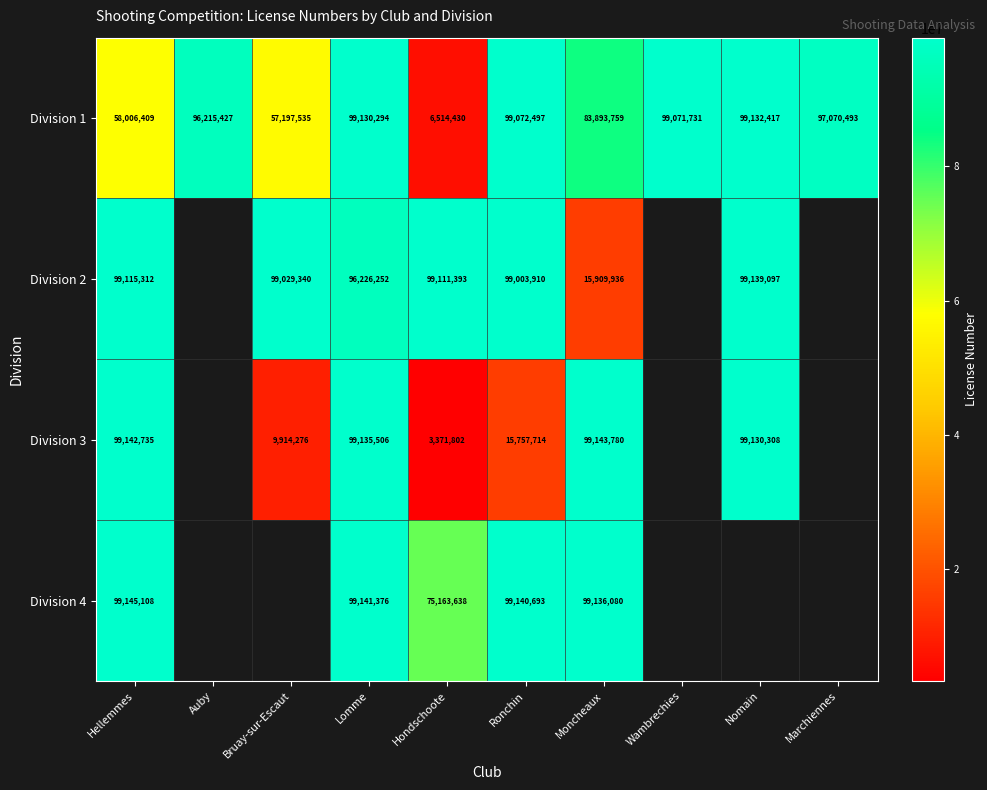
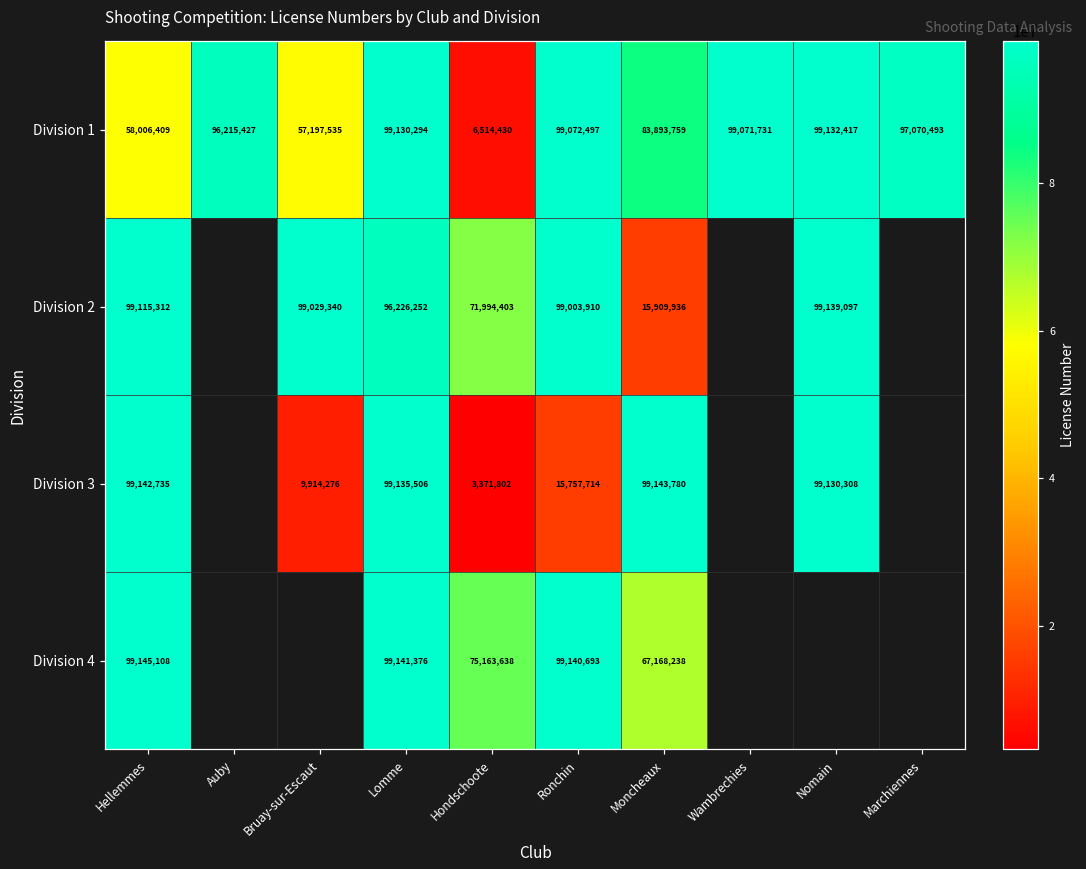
Division 2, Hondschoote: 99,111,393 -> 71,994,403
Division 4, Moncheaux: 99,136,080 -> 67,168,238
